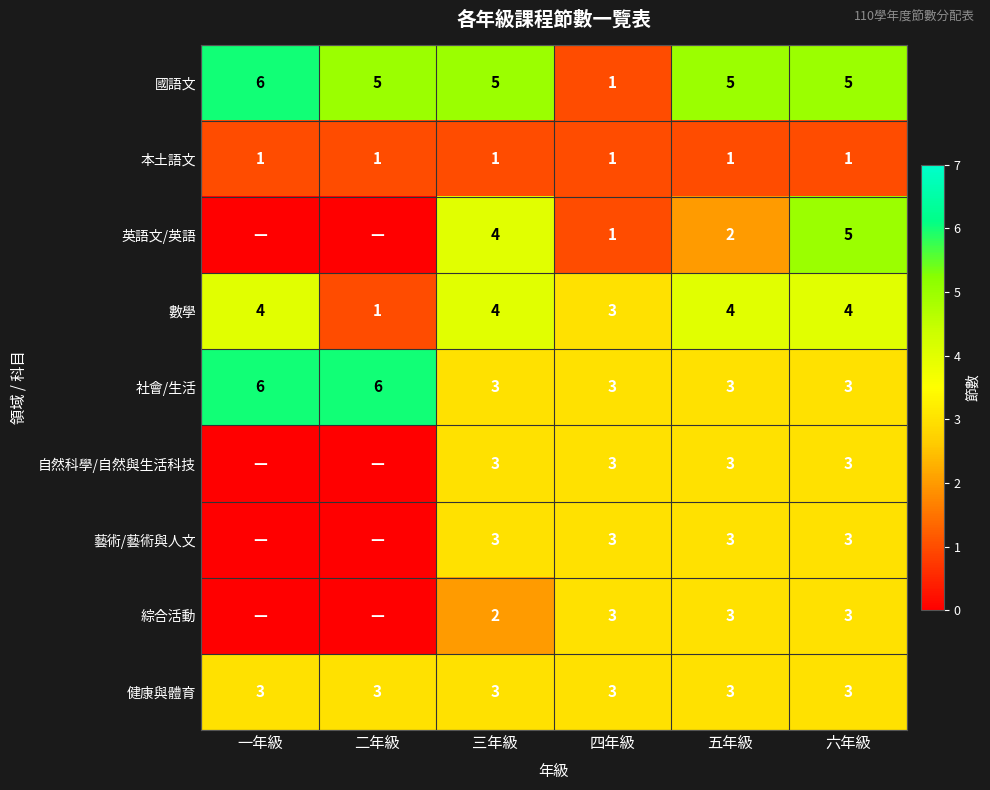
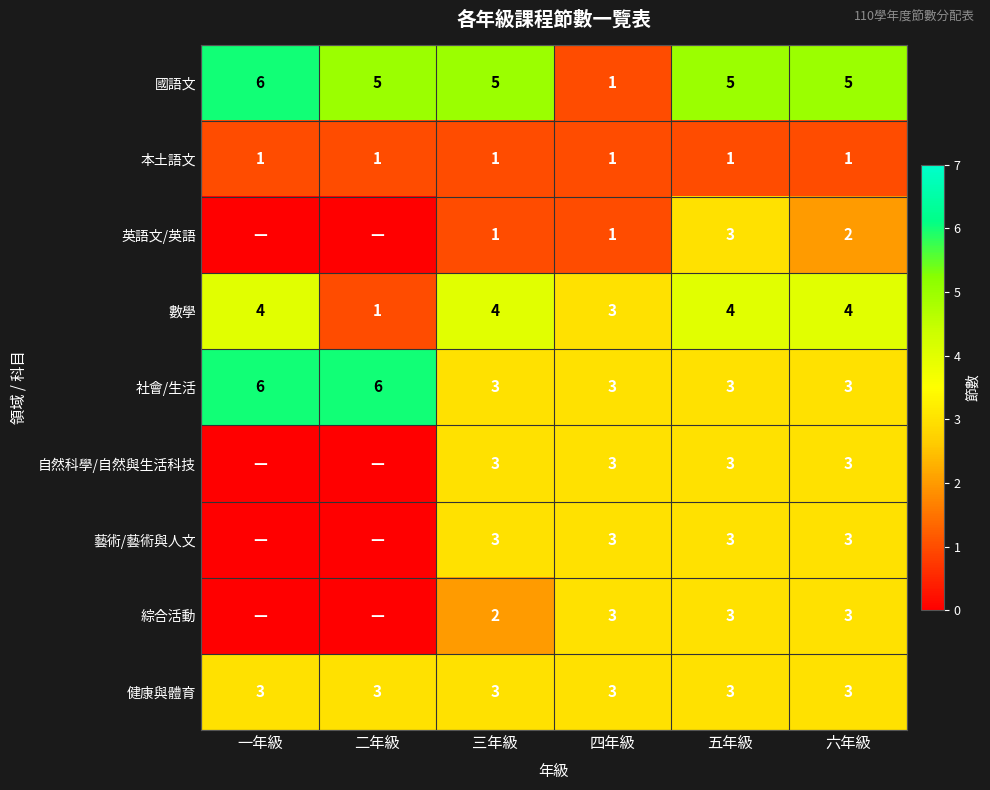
英語文/英語, 三年級: 4 -> 1
英語文/英語, 五年級: 2 -> 3
英語文/英語, 六年級: 5 -> 2
